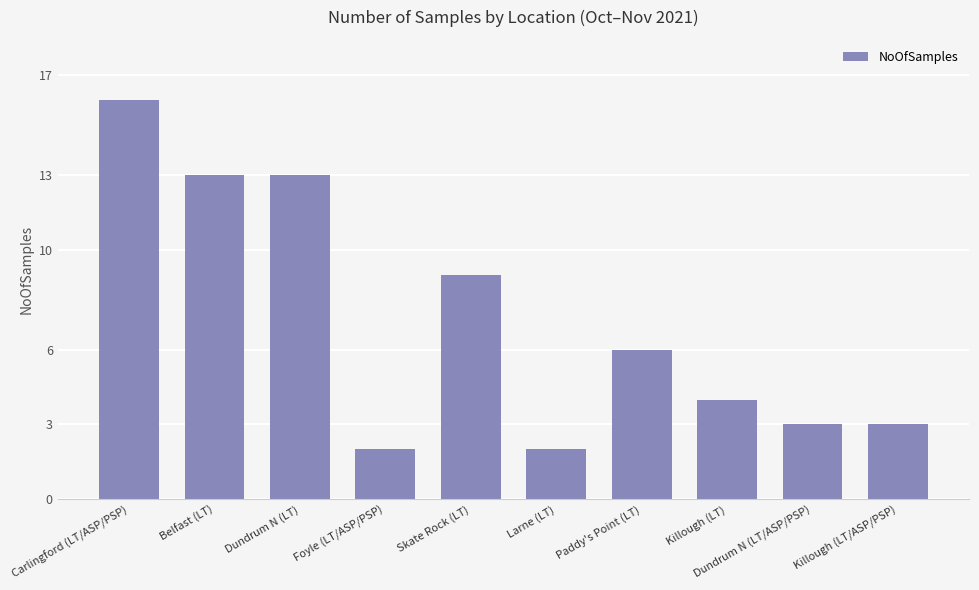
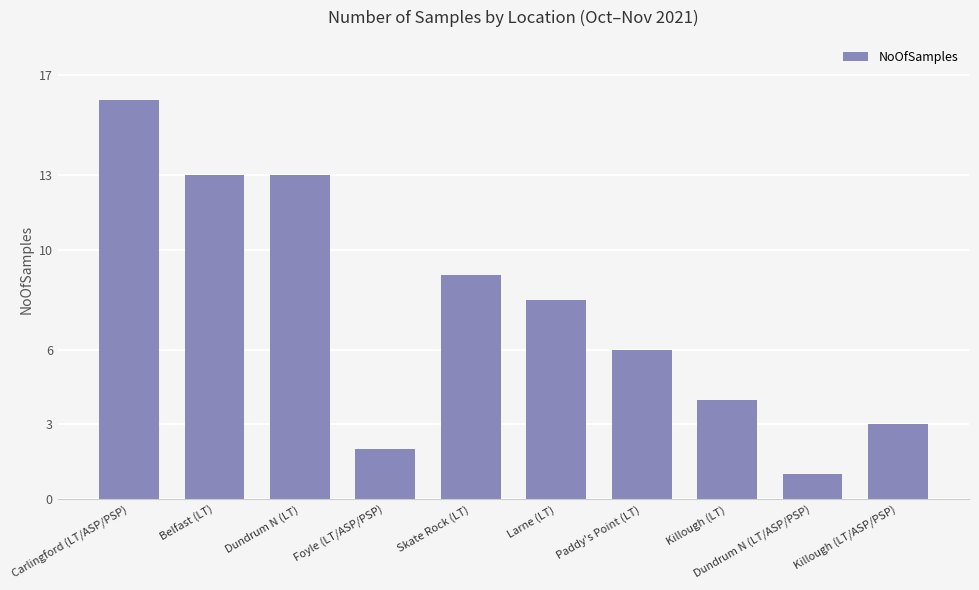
Larne (LT): 2 -> 8
Dundrum N (LT/ASP/PSP): 3 -> 1
